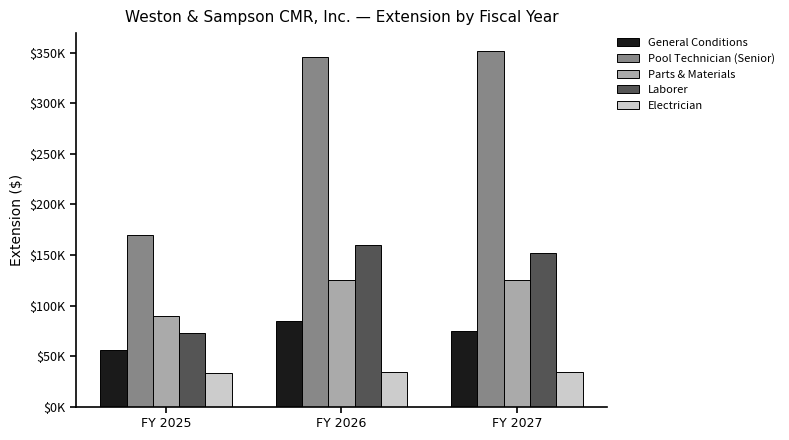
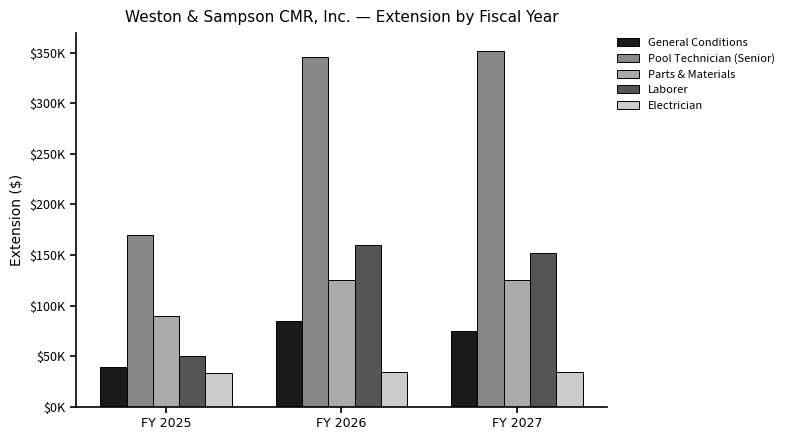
General Conditions, FY 2025: $56000 -> $39000
Laborer, FY 2025: $73000 -> $50000
